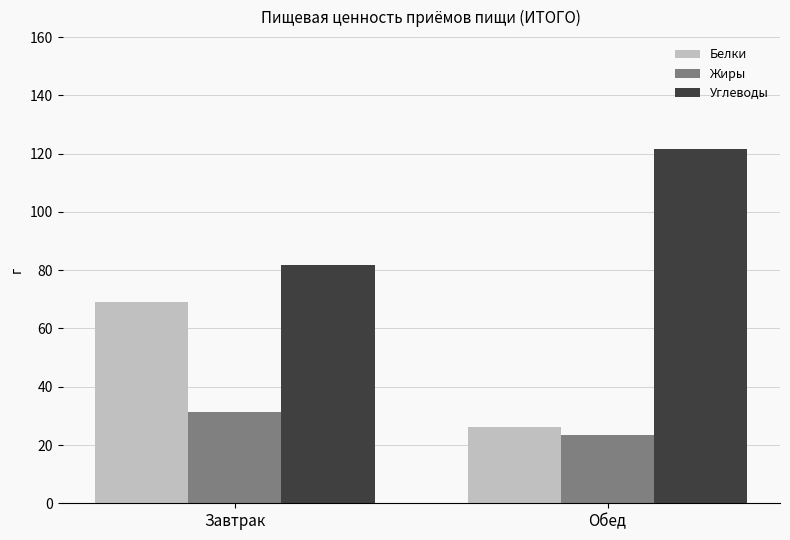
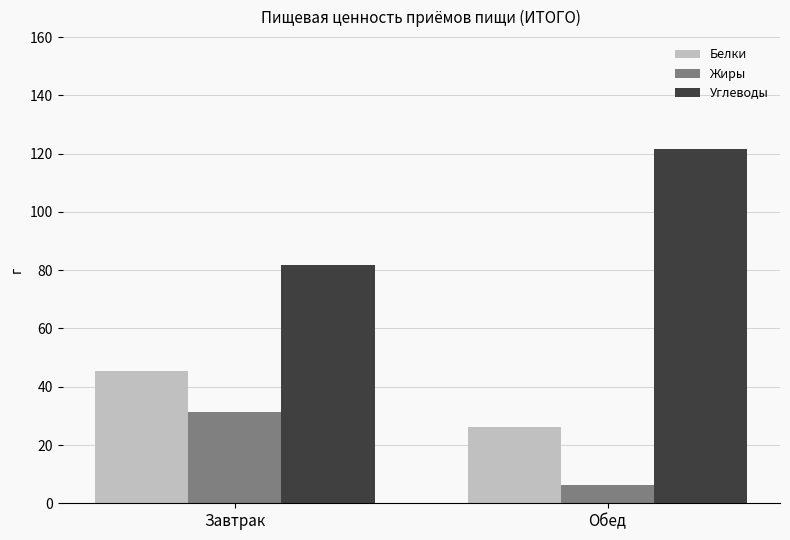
Белки, Завтрак: 69 -> 45
Жиры, Обед: 23 -> 6
